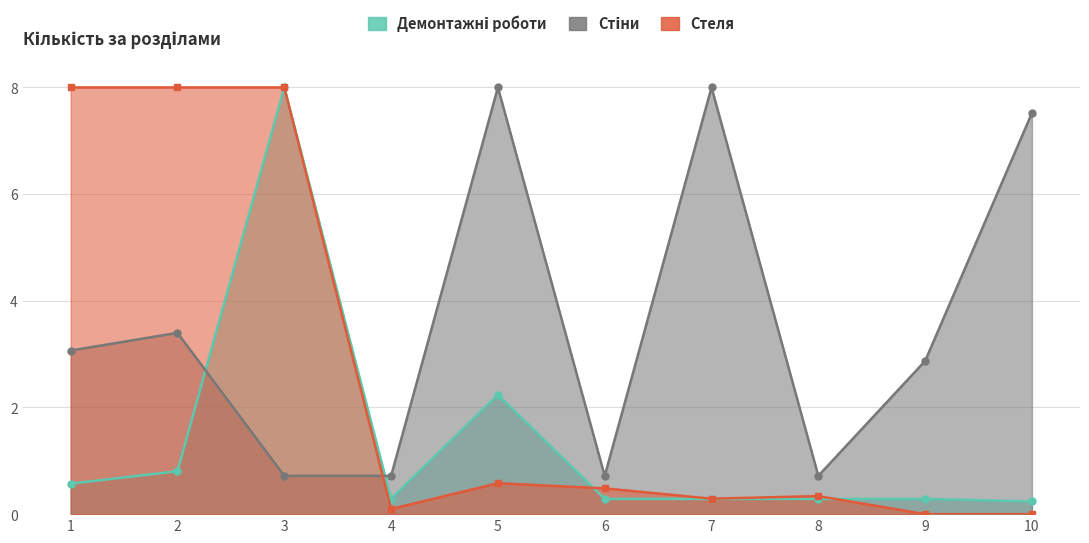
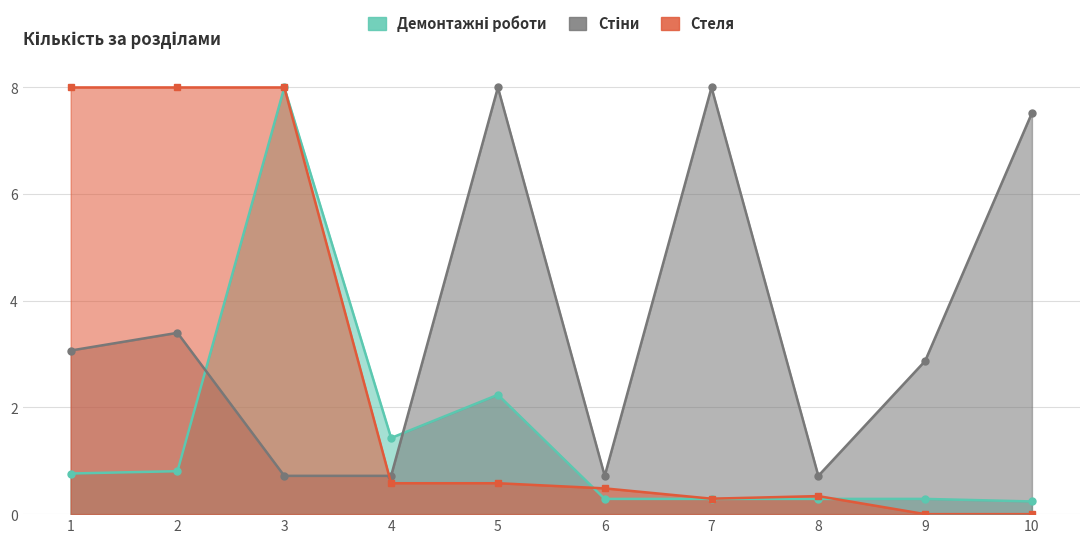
Демонтажні роботи, 1: 0.6 -> 0.8
Демонтажні роботи, 4: 0.3 -> 1.4
Стеля, 4: 0.1 -> 0.6
